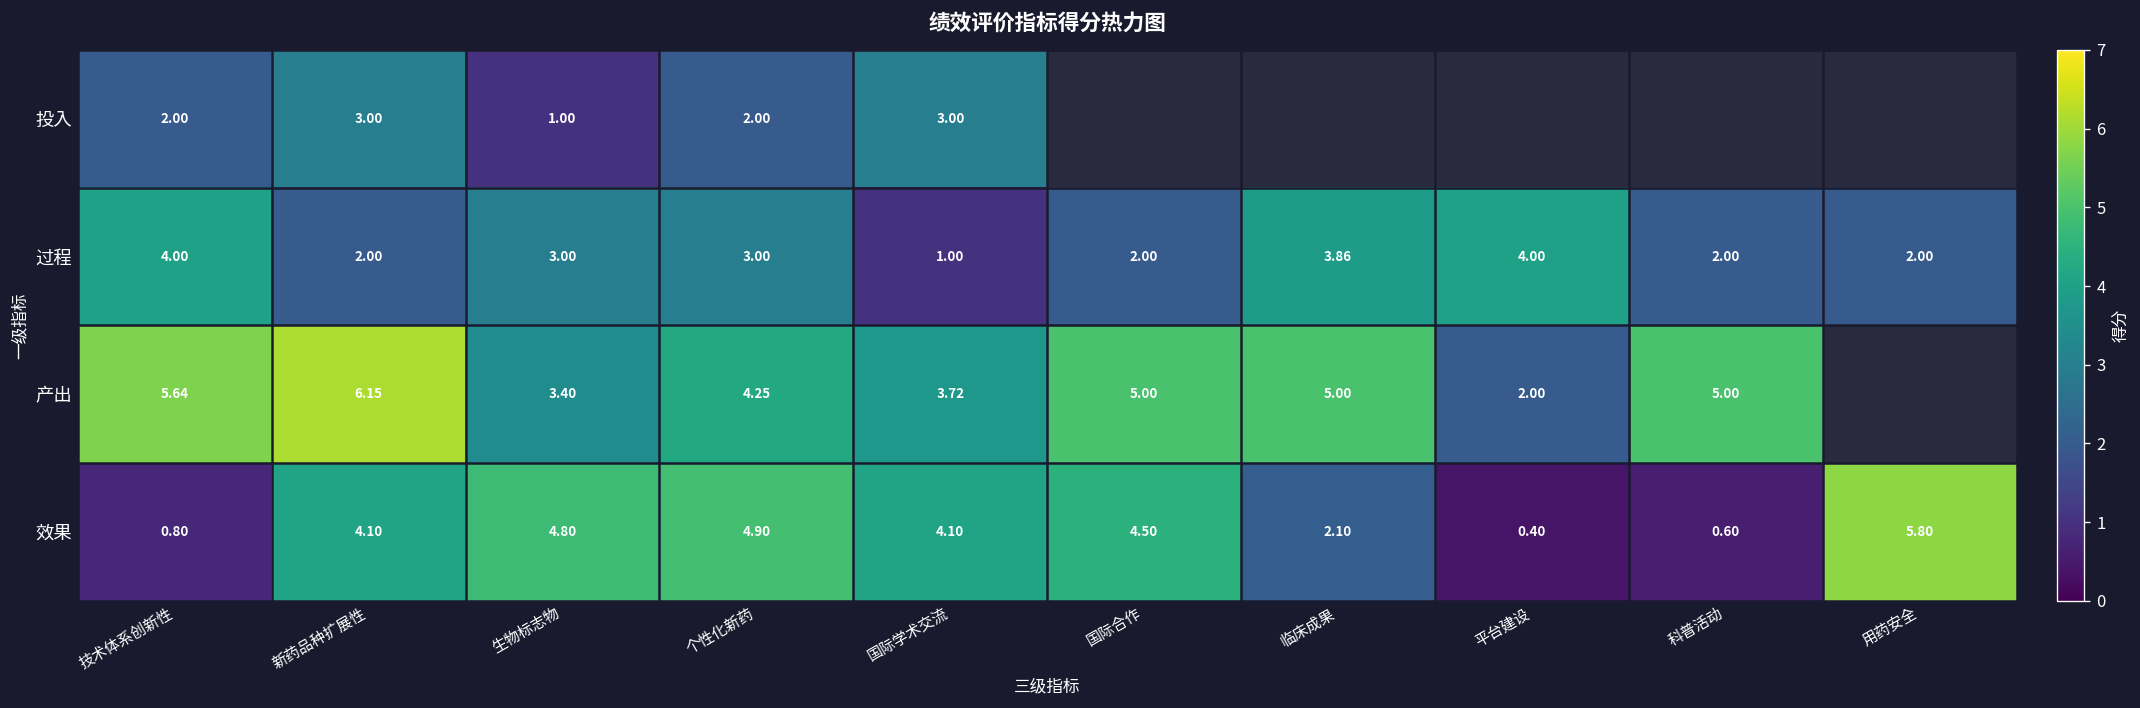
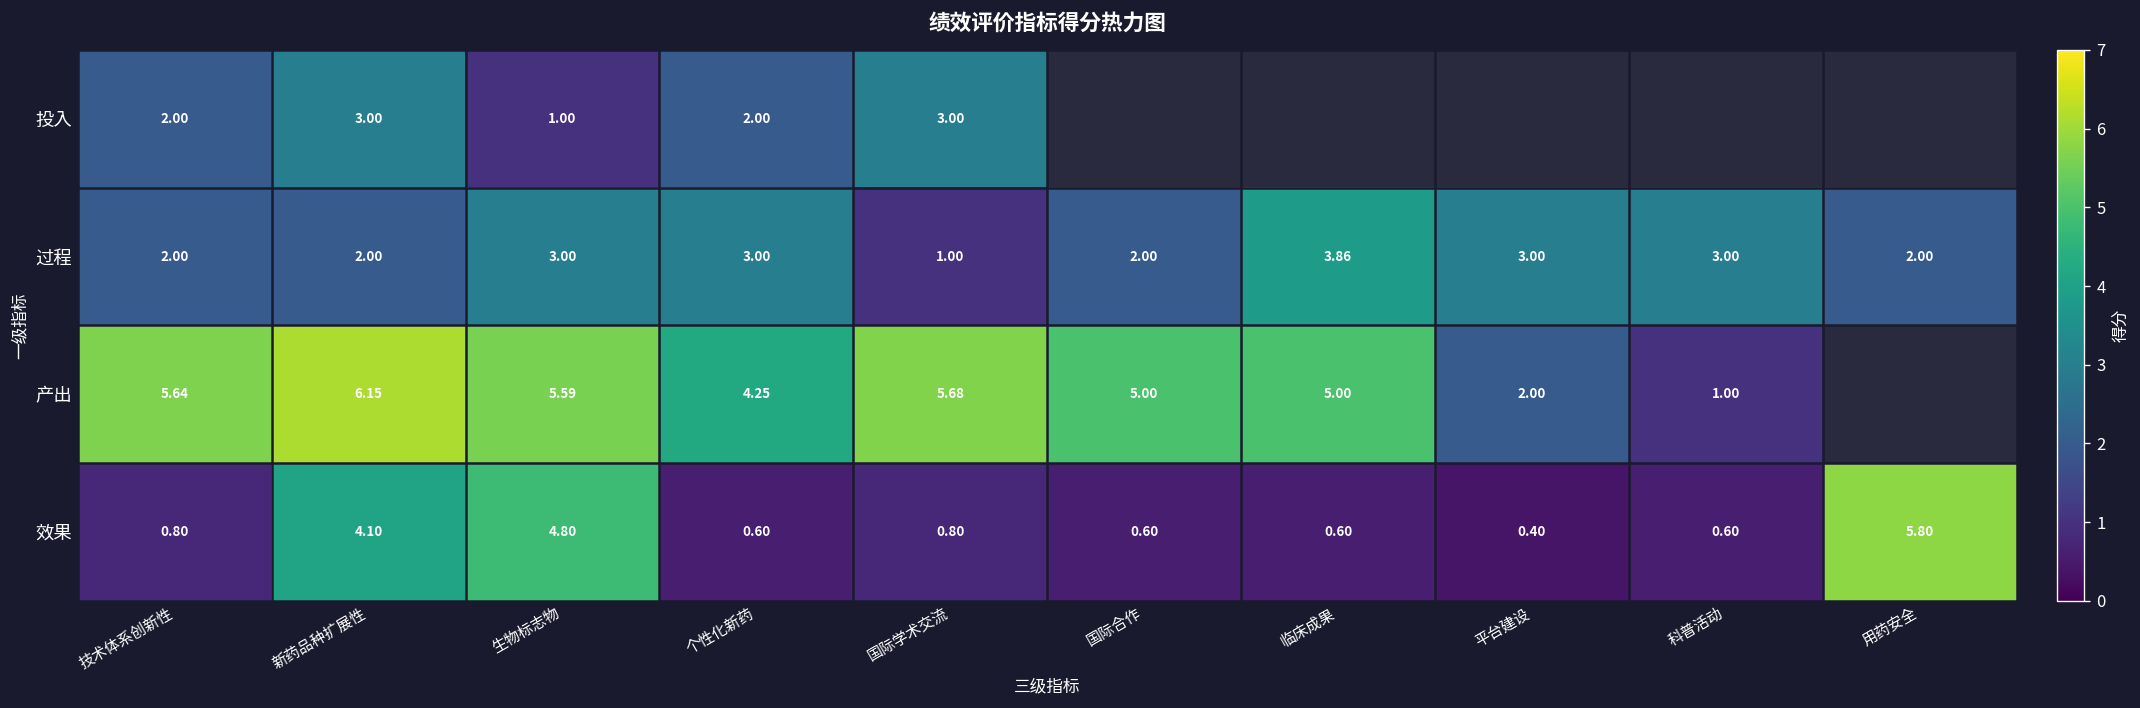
过程, 技术体系创新性: 4.00 -> 2.00
过程, 平台建设: 4.00 -> 3.00
过程, 科普活动: 2.00 -> 3.00
产出, 生物标志物: 3.40 -> 5.59
产出, 国际学术交流: 3.72 -> 5.68
产出, 科普活动: 5.00 -> 1.00
效果, 个性化新药: 4.90 -> 0.60
效果, 国际学术交流: 4.10 -> 0.80
效果, 国际合作: 4.50 -> 0.60
效果, 临床成果: 2.10 -> 0.60
